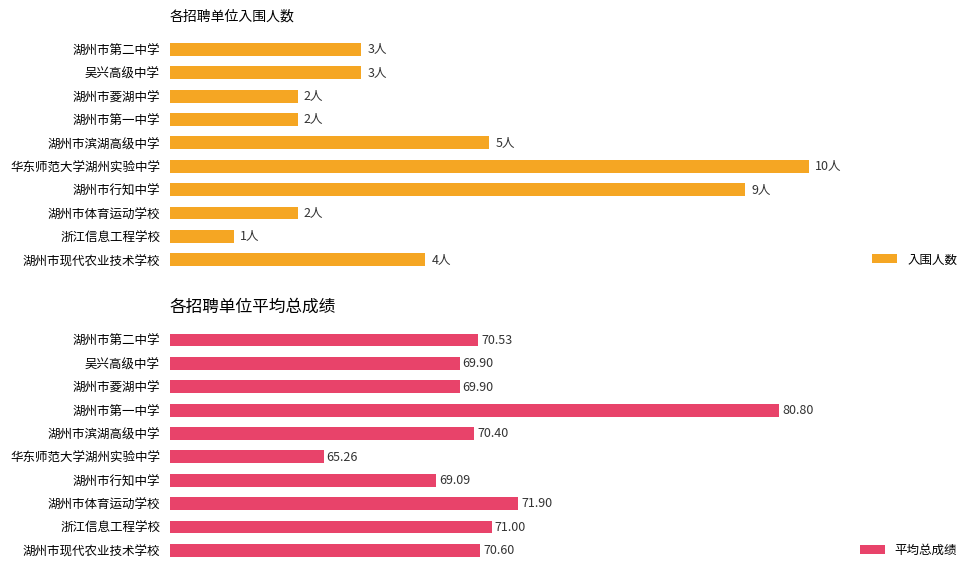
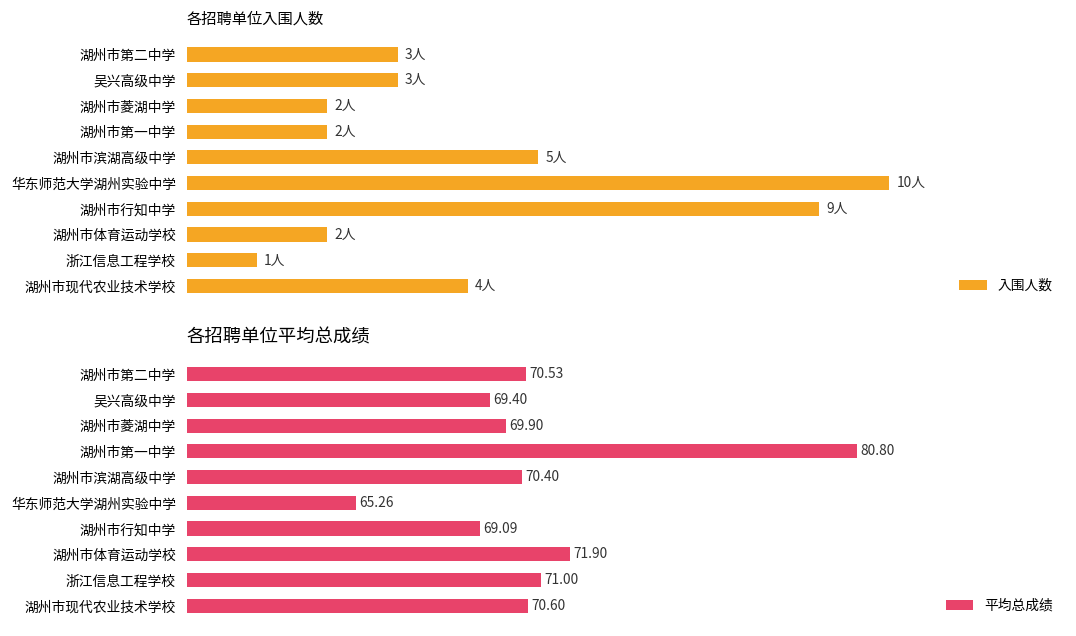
各招聘单位平均总成绩, 吴兴高级中学: 69.90 -> 69.40
